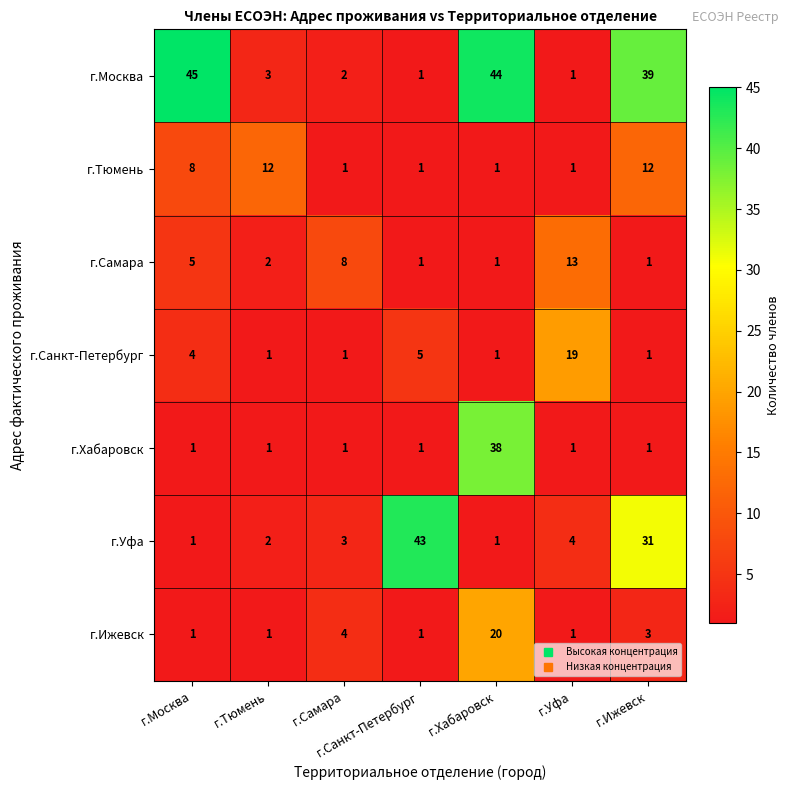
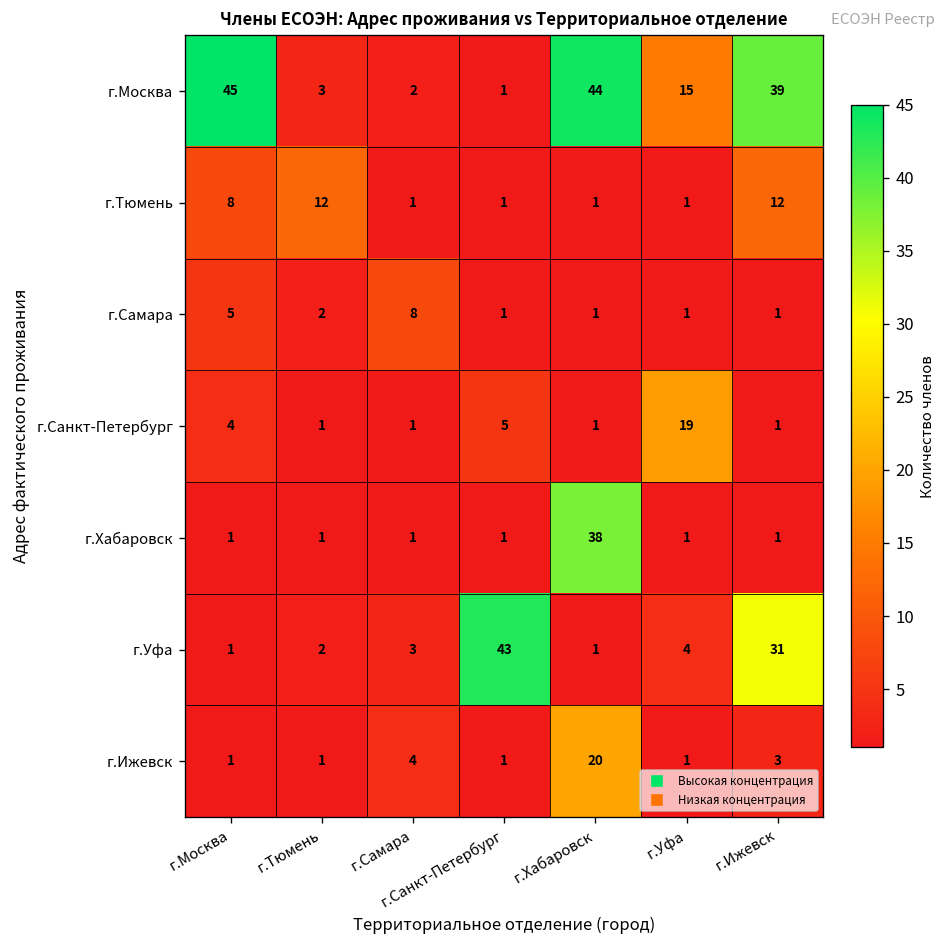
г.Москва, г.Уфа: 1 -> 15
г.Самара, г.Уфа: 13 -> 1
